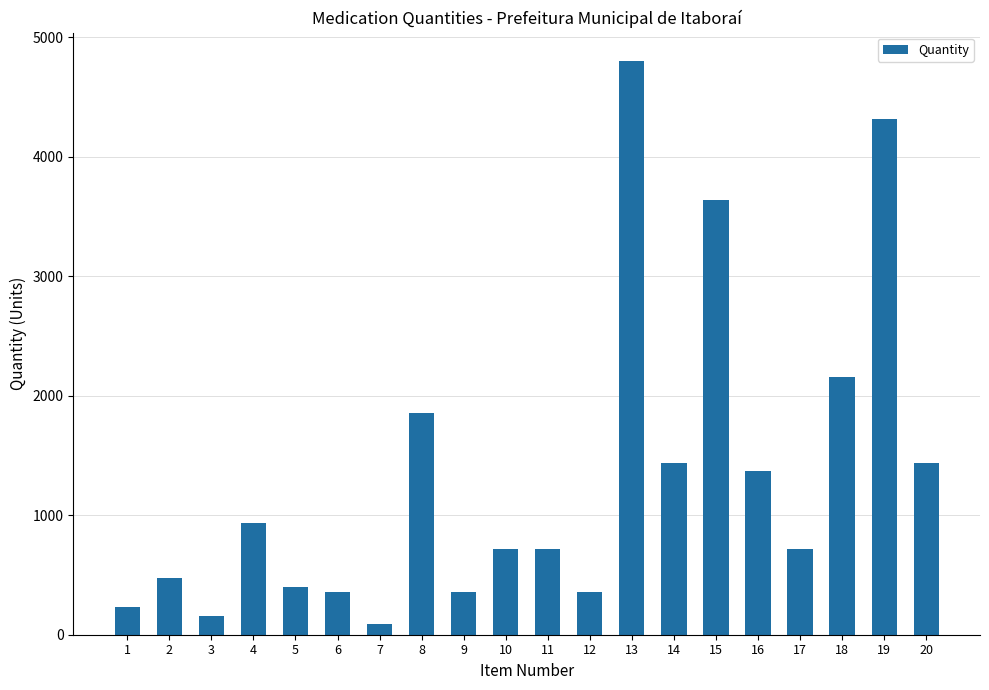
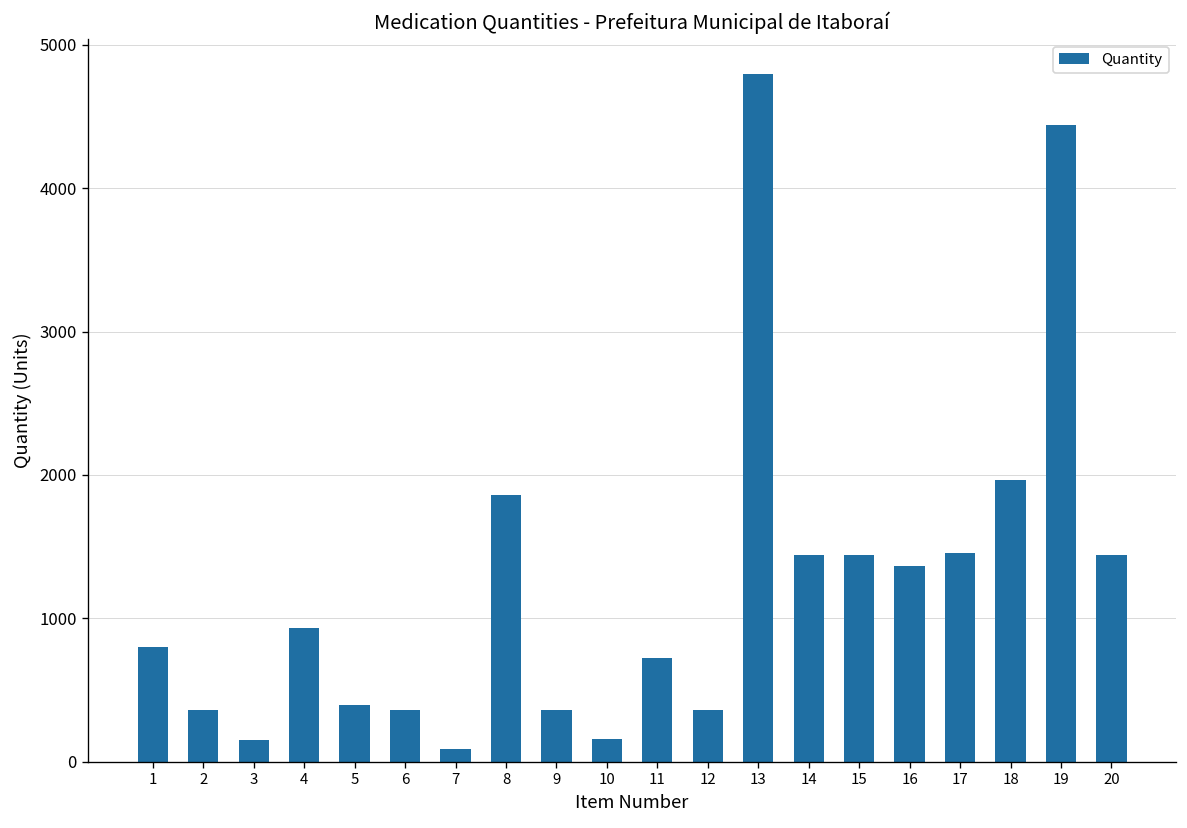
1: 230 -> 800
2: 480 -> 360
10: 720 -> 160
15: 3640 -> 1440
17: 720 -> 1460
18: 2160 -> 1970
19: 4320 -> 4440
